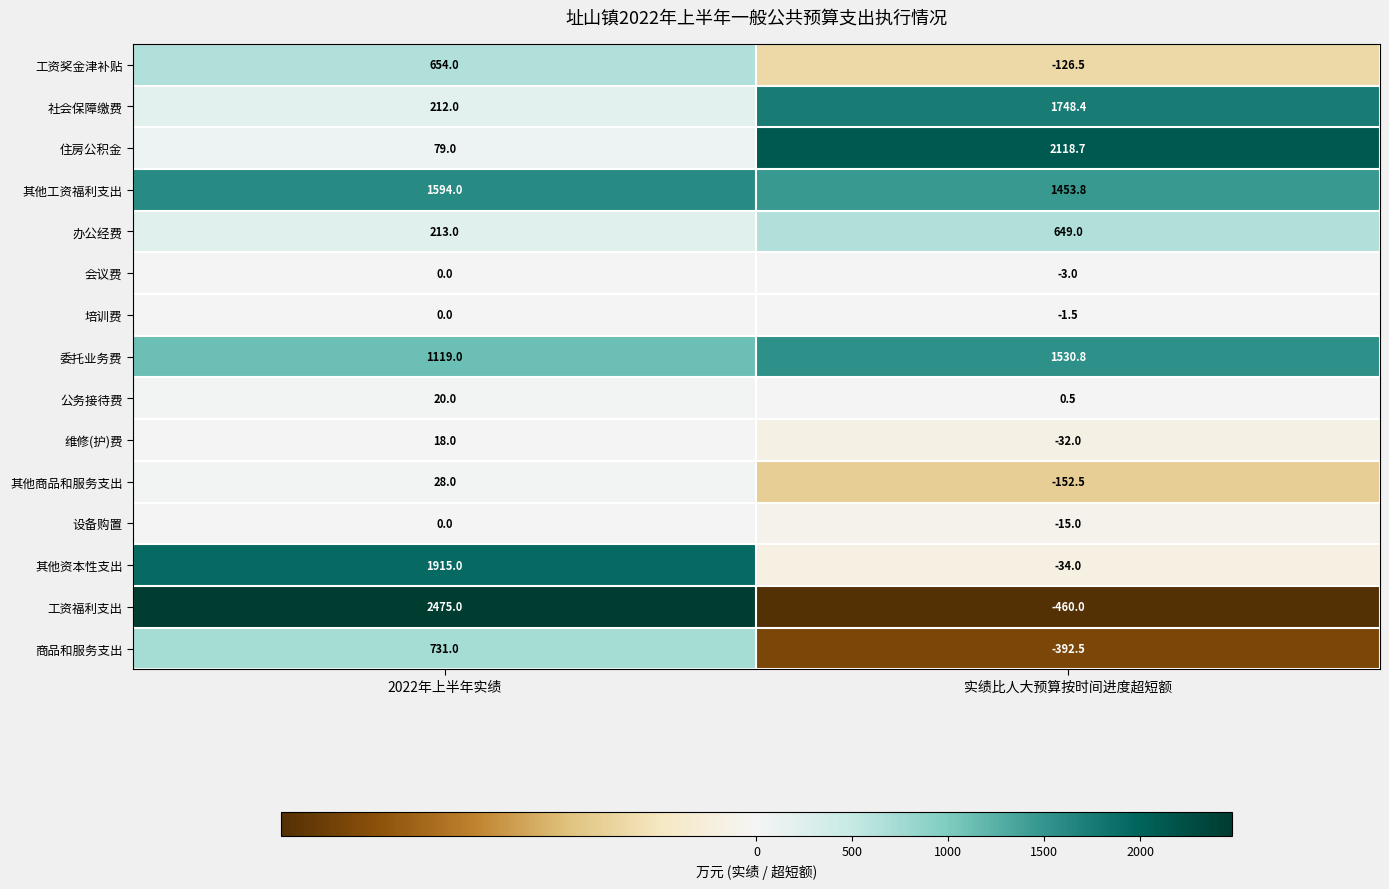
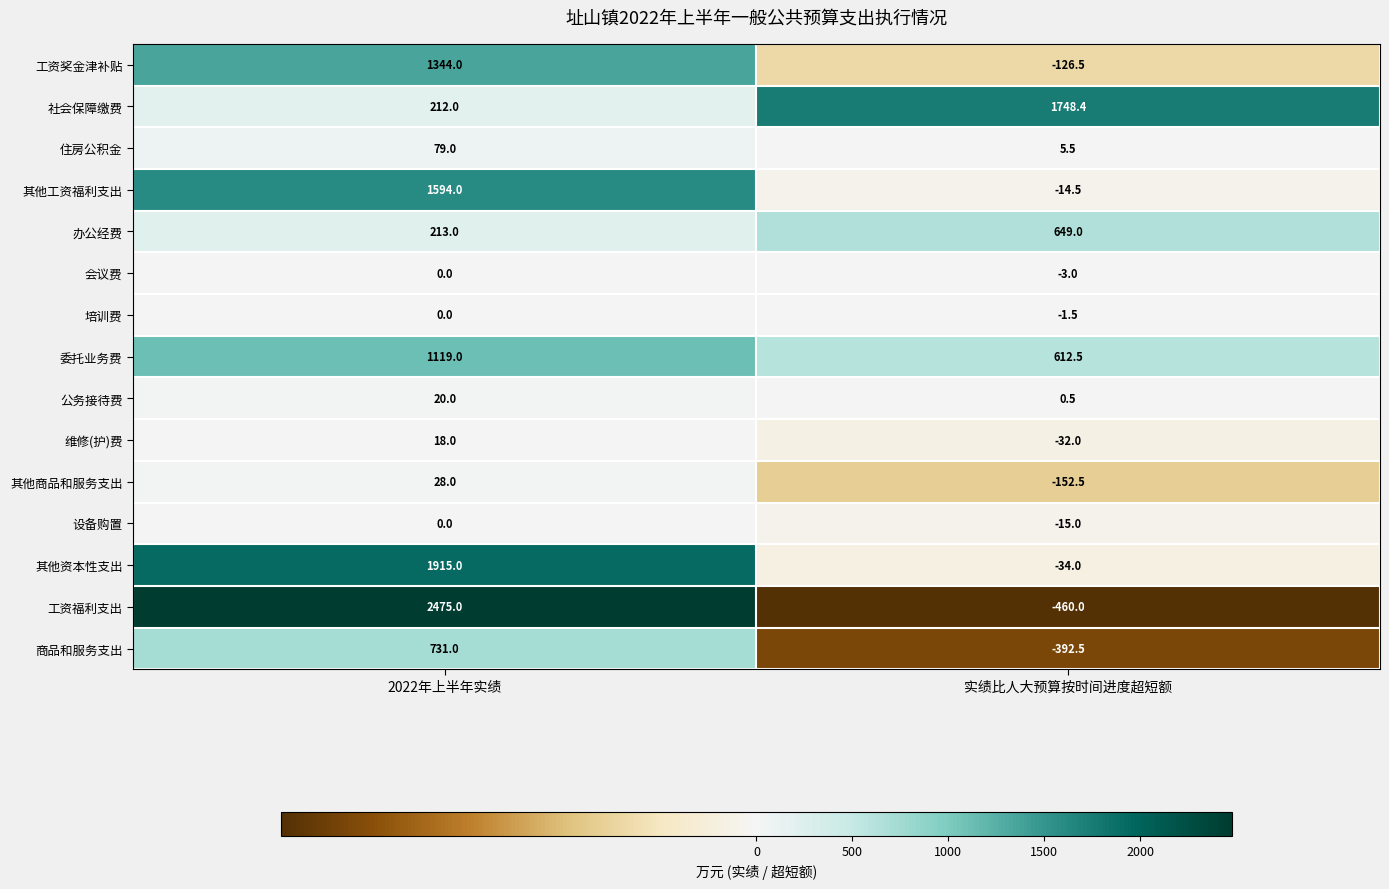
工资奖金津补贴, 2022年上半年实绩: 654.0 -> 1344.0
住房公积金, 实绩比人大预算按时间进度超短额: 2118.7 -> 5.5
其他工资福利支出, 实绩比人大预算按时间进度超短额: 1453.8 -> -14.5
委托业务费, 实绩比人大预算按时间进度超短额: 1530.8 -> 612.5
